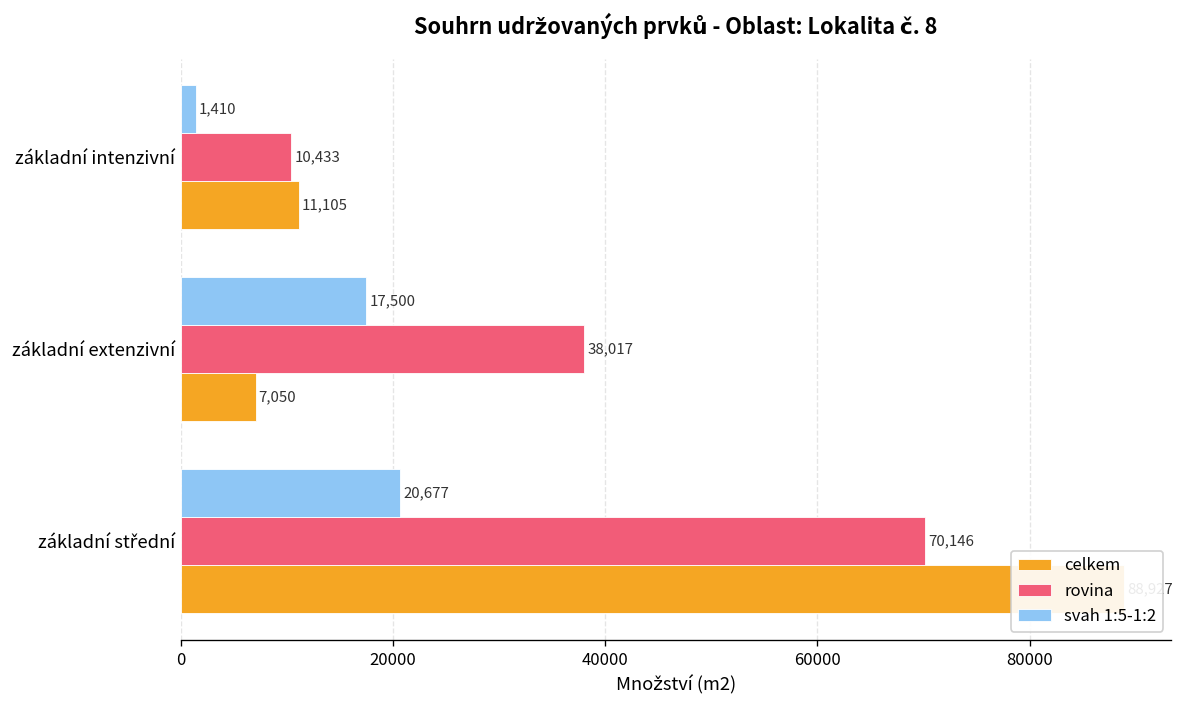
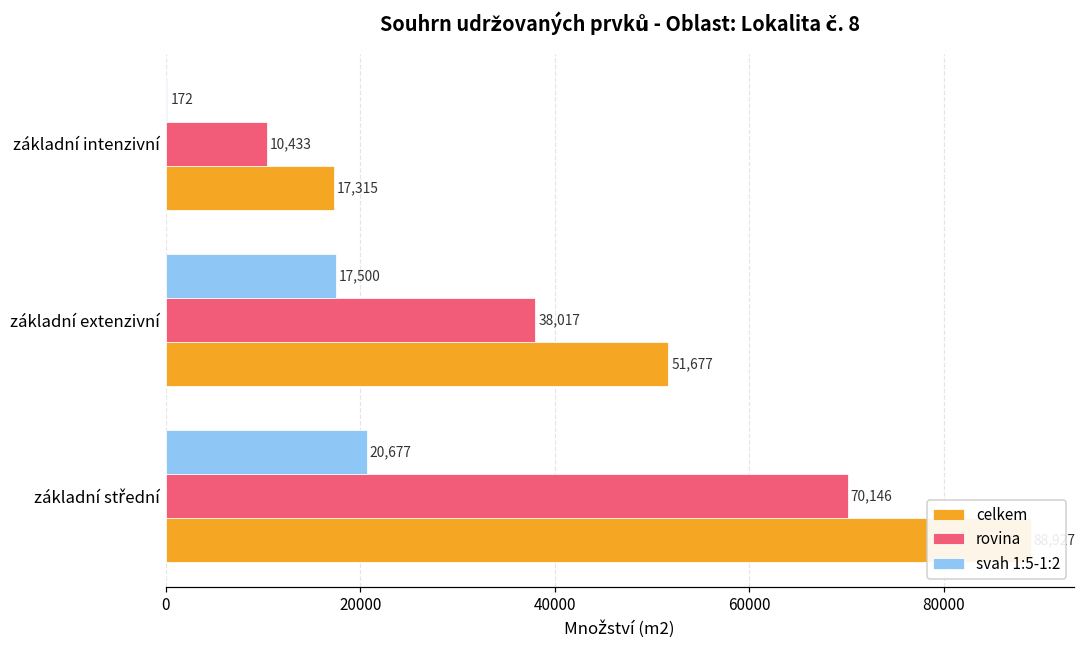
svah 1:5-1:2, základní intenzivní: 1,410 -> 172
celkem, základní intenzivní: 11,105 -> 17,315
celkem, základní extenzivní: 7,050 -> 51,677
